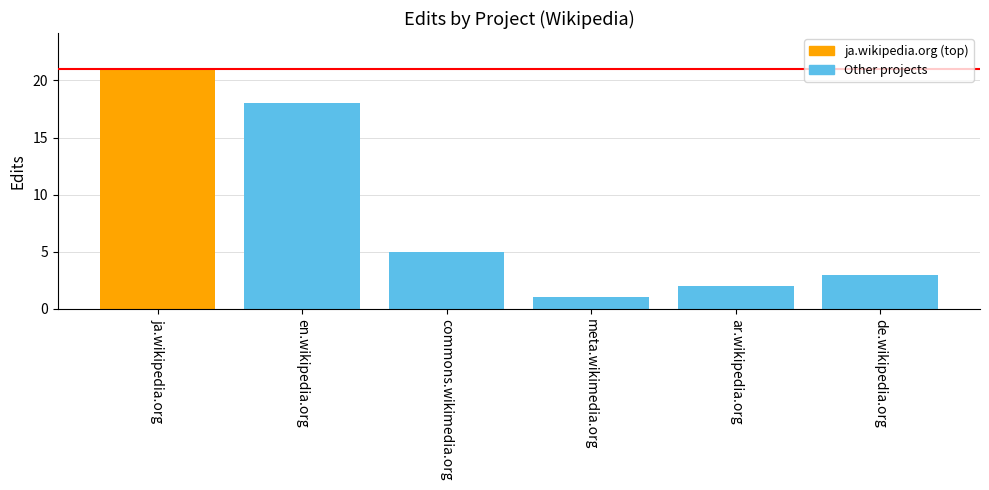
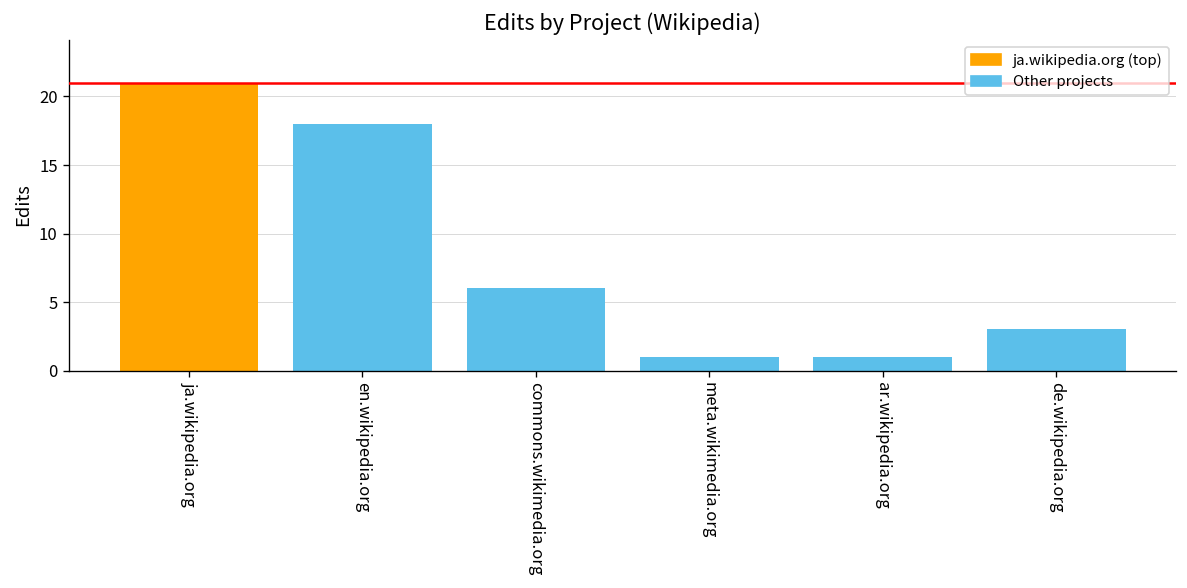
commons.wikimedia.org: 5 -> 6
ar.wikipedia.org: 2 -> 1
